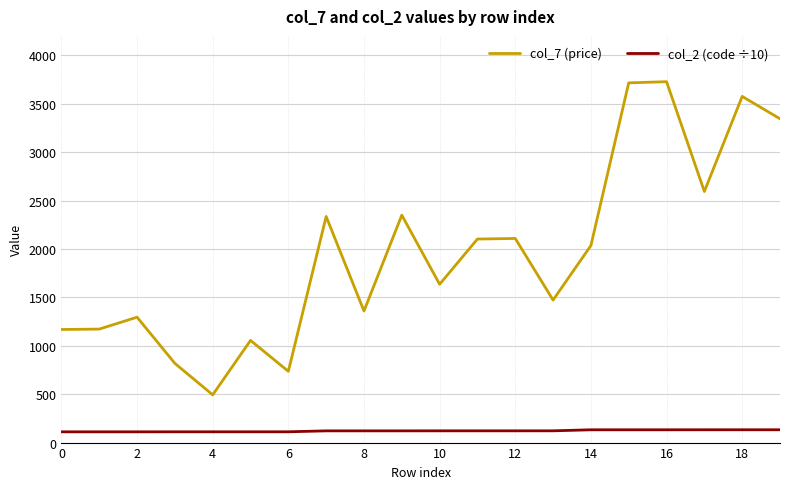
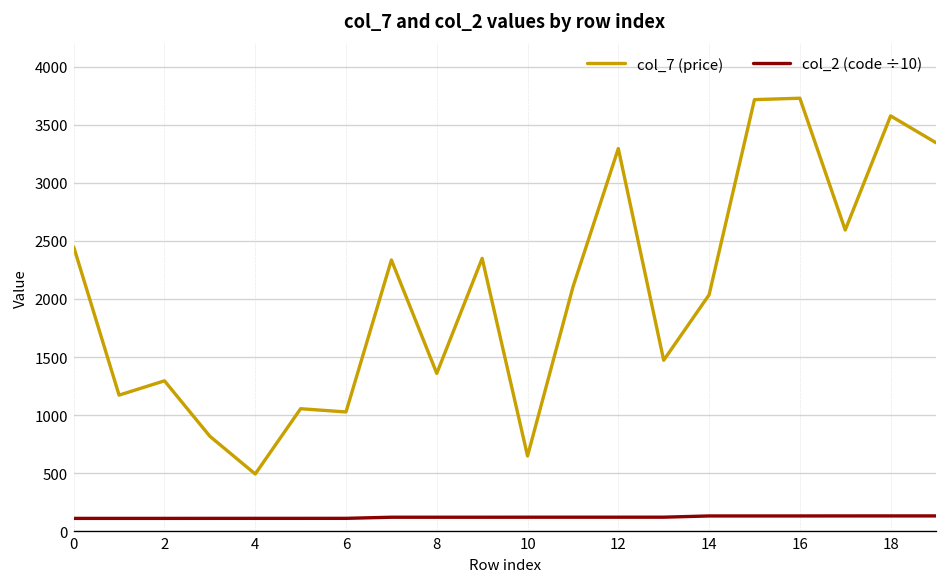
col_7 (price), 0: 1200 -> 2400
col_7 (price), 6: 700 -> 1000
col_7 (price), 10: 1600 -> 600
col_7 (price), 12: 2100 -> 3300
